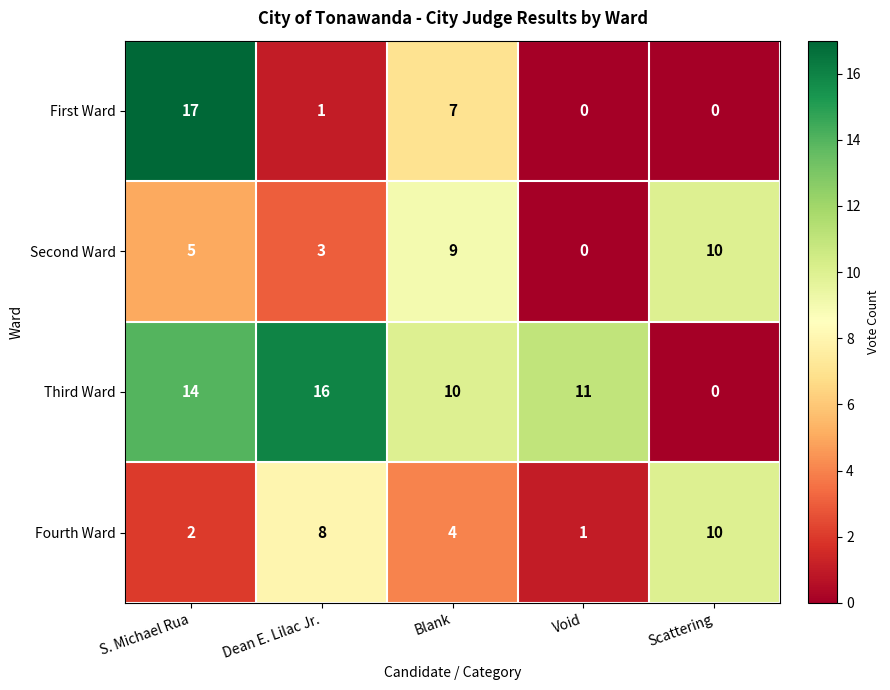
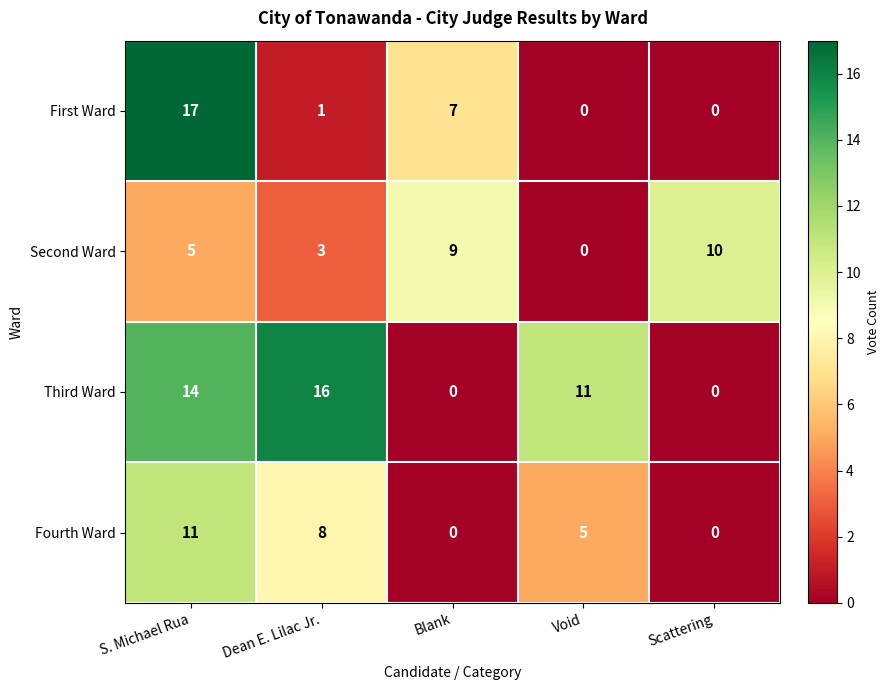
Third Ward, Blank: 10 -> 0
Fourth Ward, S. Michael Rua: 2 -> 11
Fourth Ward, Blank: 4 -> 0
Fourth Ward, Void: 1 -> 5
Fourth Ward, Scattering: 10 -> 0
